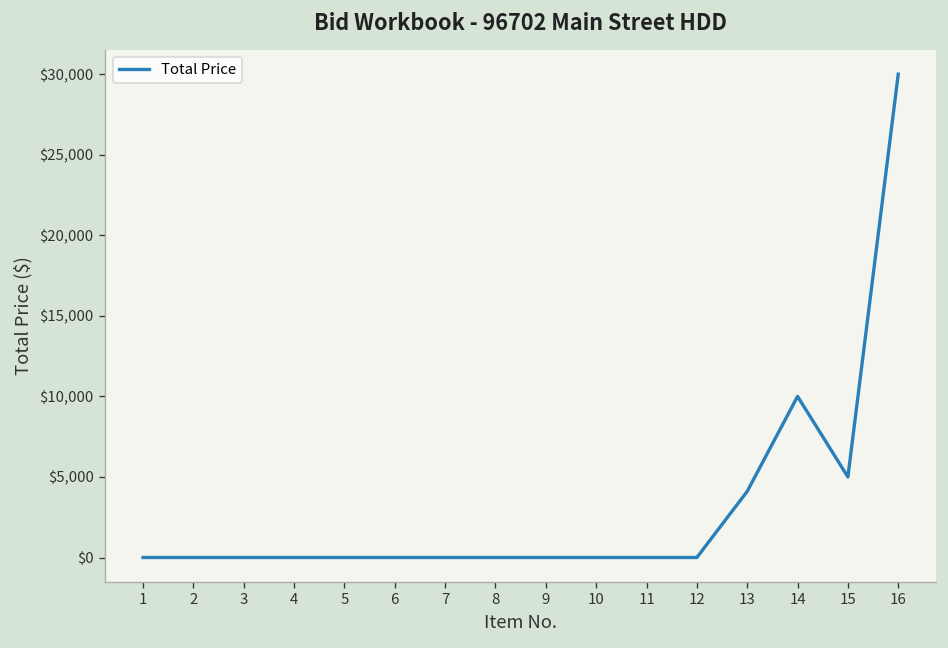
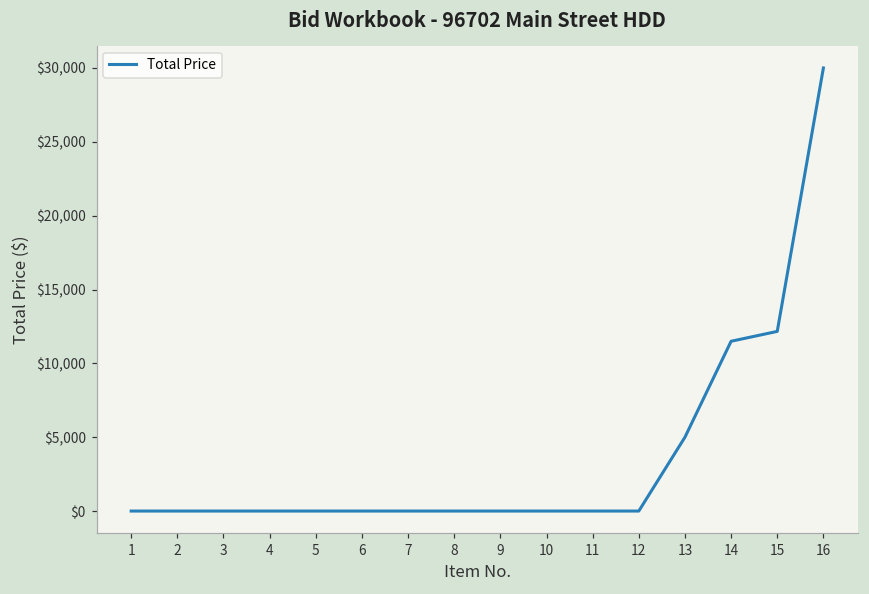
13: $4,100 -> $5,000
14: $10,000 -> $11,500
15: $5,000 -> $12,200
